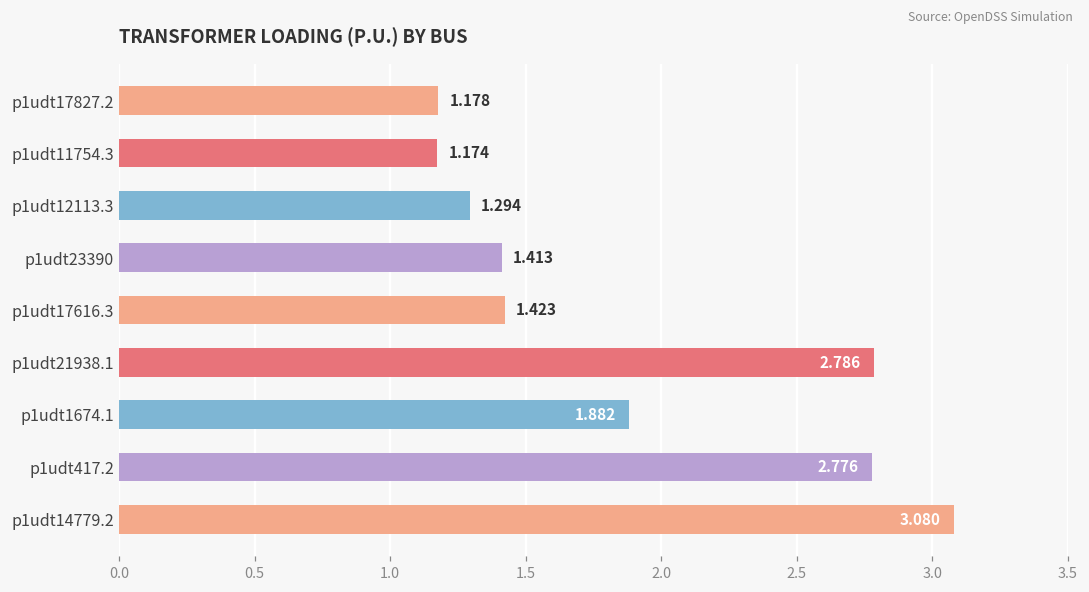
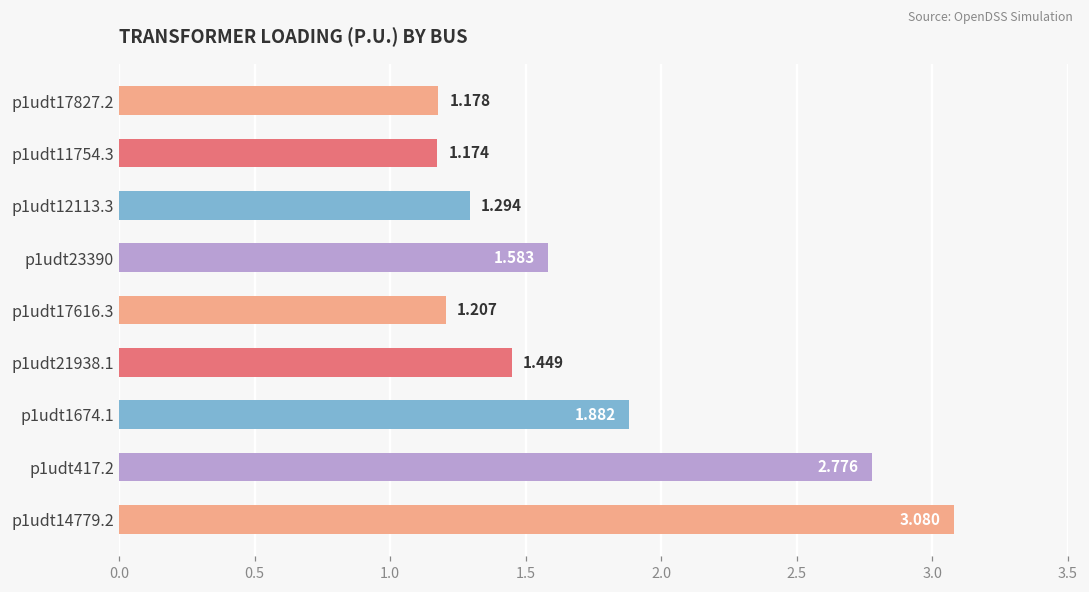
p1udt23390: 1.413 -> 1.583
p1udt17616.3: 1.423 -> 1.207
p1udt21938.1: 2.786 -> 1.449
